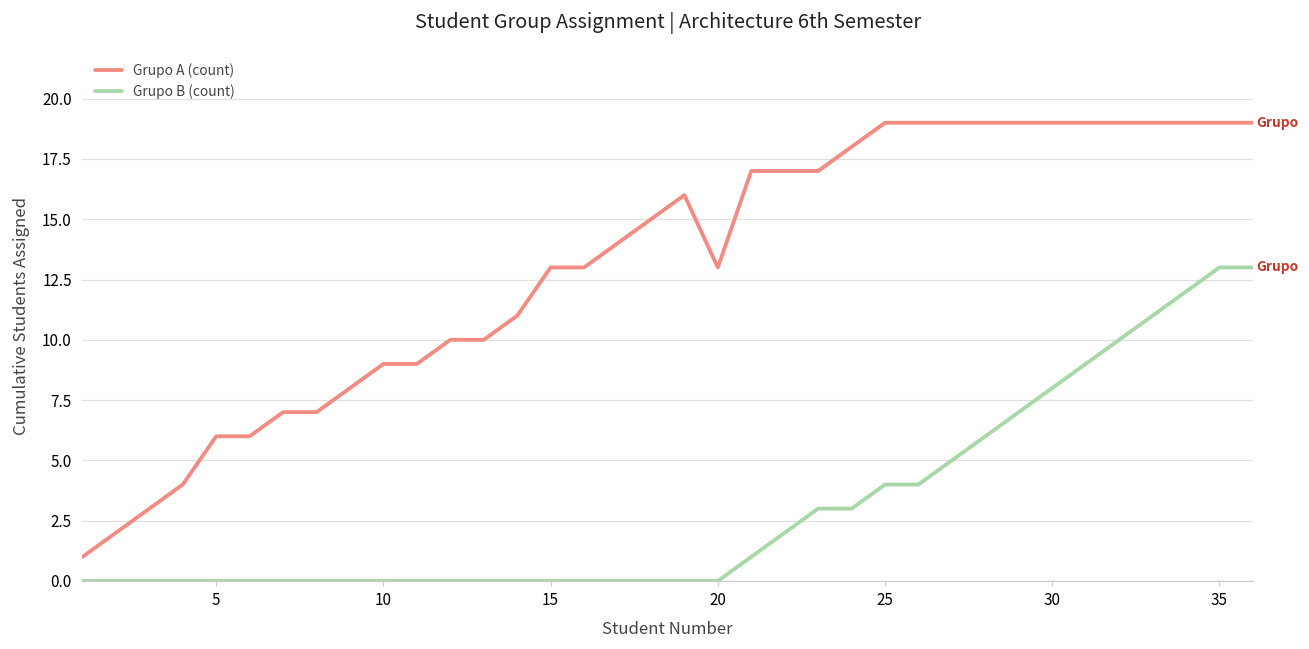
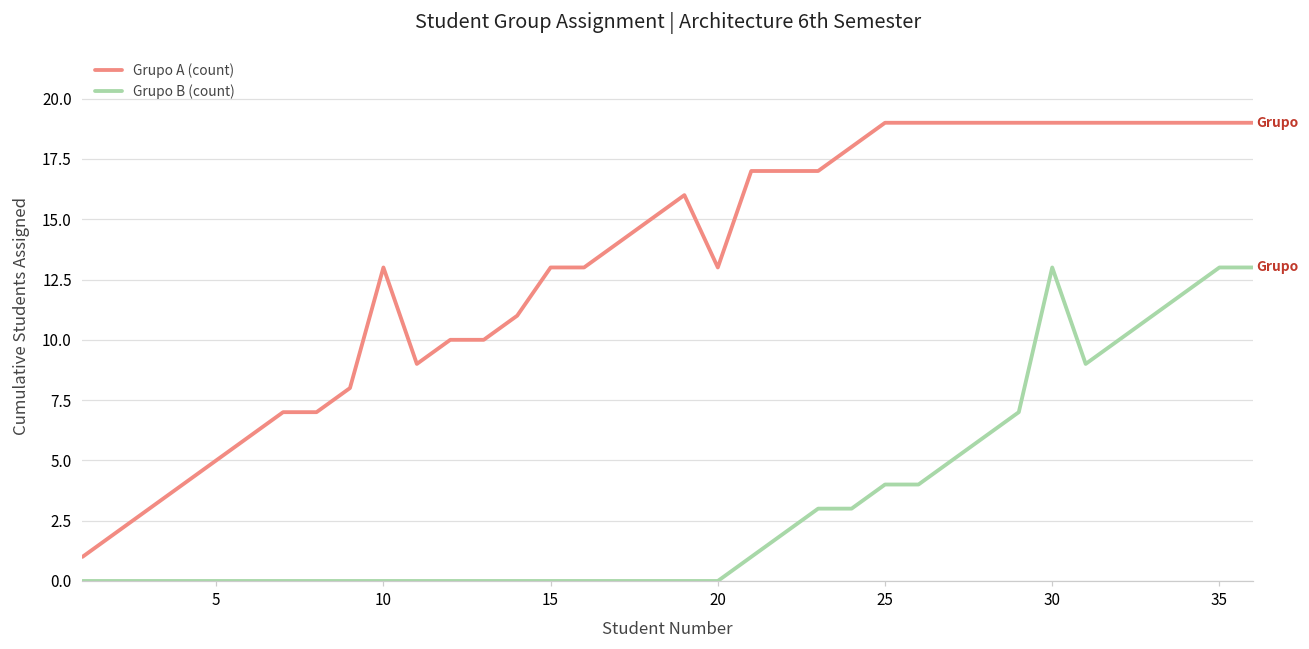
Grupo A (count), 5: 6 -> 5
Grupo A (count), 10: 9 -> 13
Grupo B (count), 30: 8 -> 13
